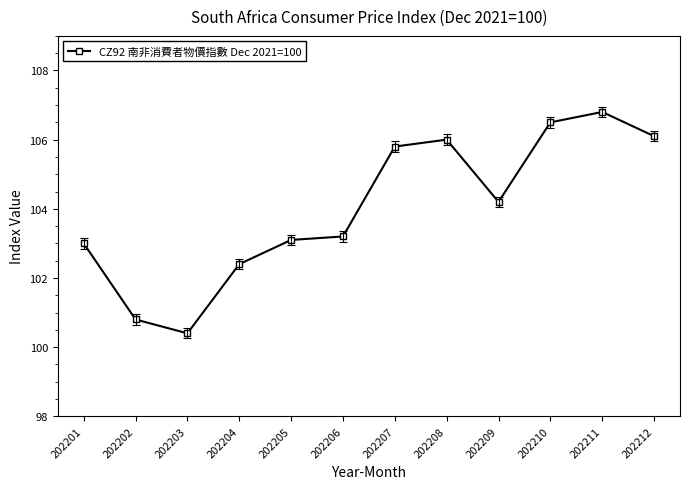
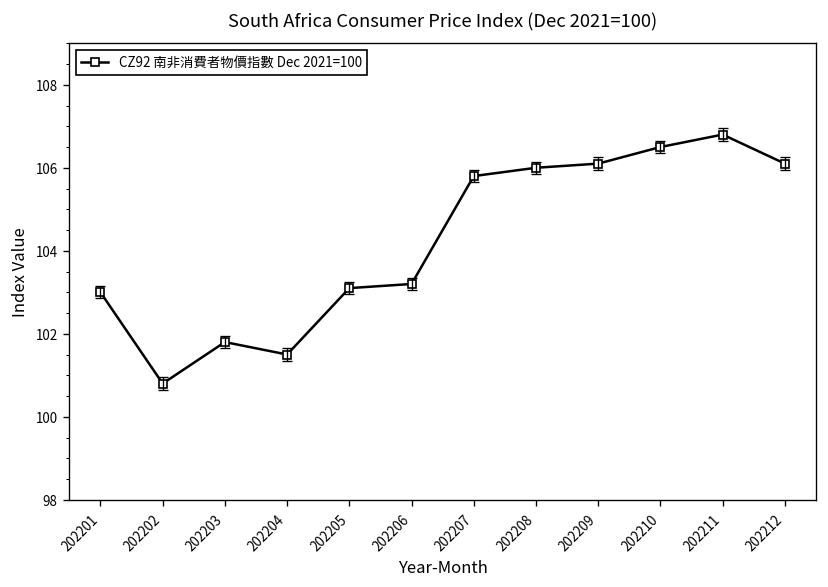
CZ92 南非消費者物價指數 Dec 2021=100, 202203: 100.4 -> 101.8
CZ92 南非消費者物價指數 Dec 2021=100, 202204: 102.4 -> 101.5
CZ92 南非消費者物價指數 Dec 2021=100, 202209: 104.2 -> 106.1
